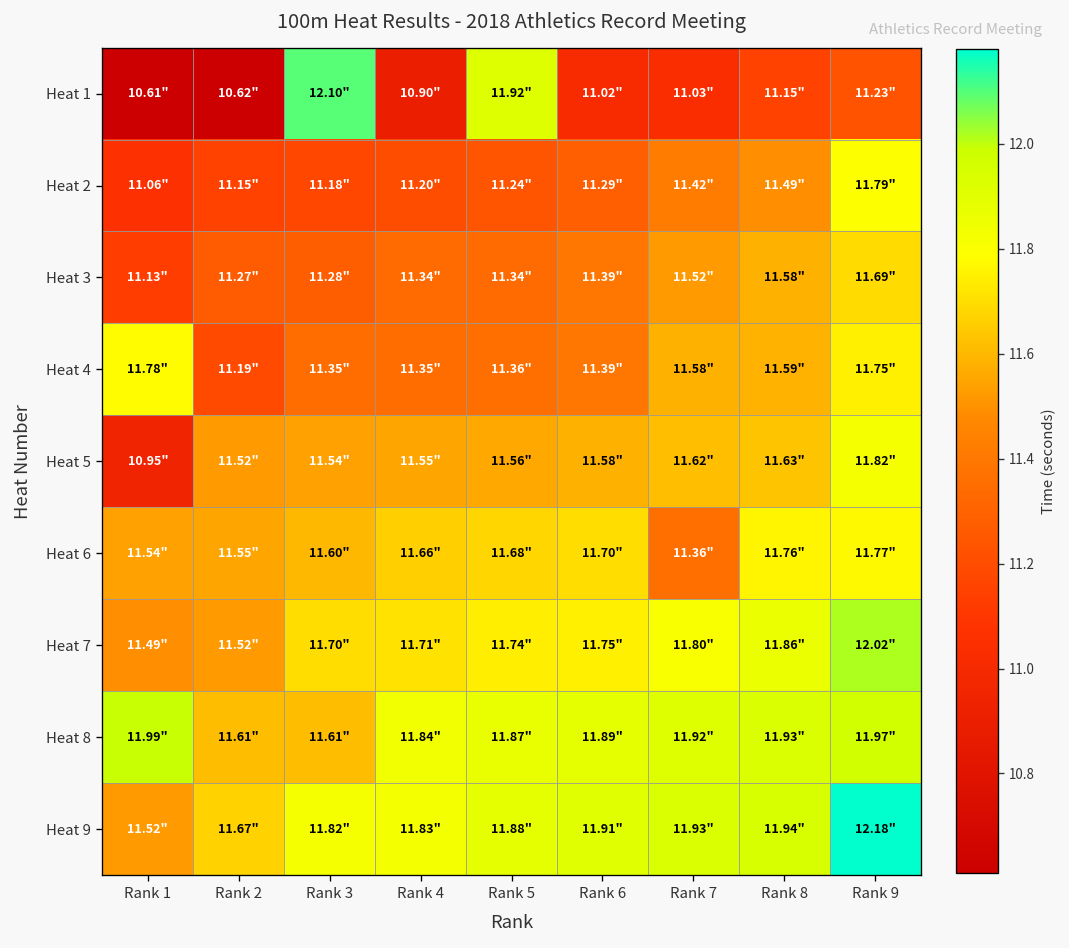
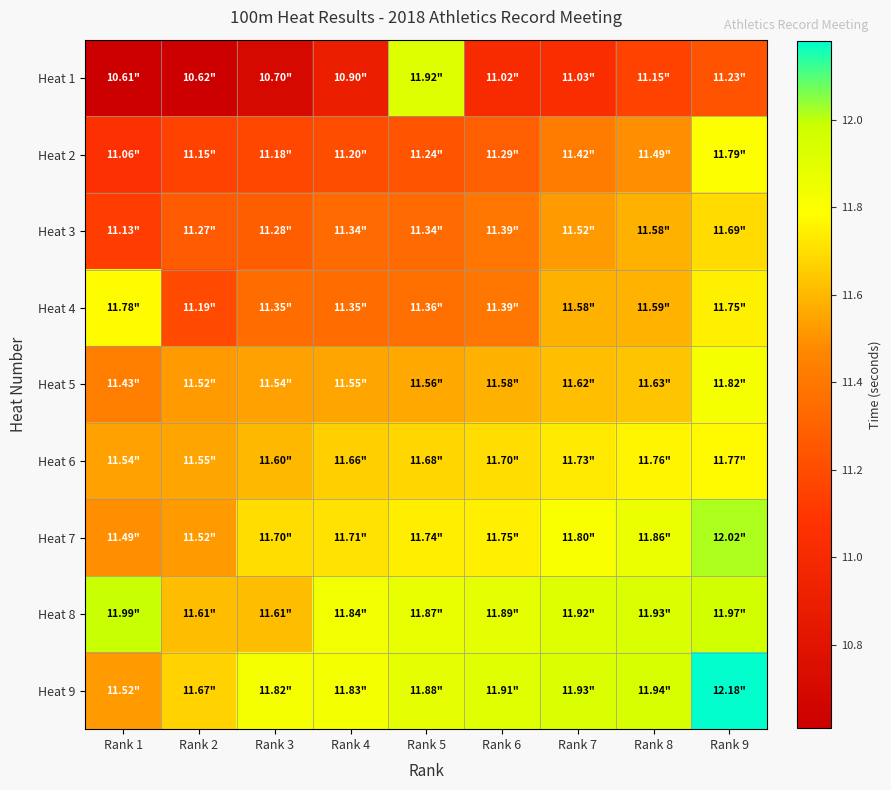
Heat 1, Rank 3: 12.10" -> 10.70"
Heat 5, Rank 1: 10.95" -> 11.43"
Heat 6, Rank 7: 11.36" -> 11.73"
